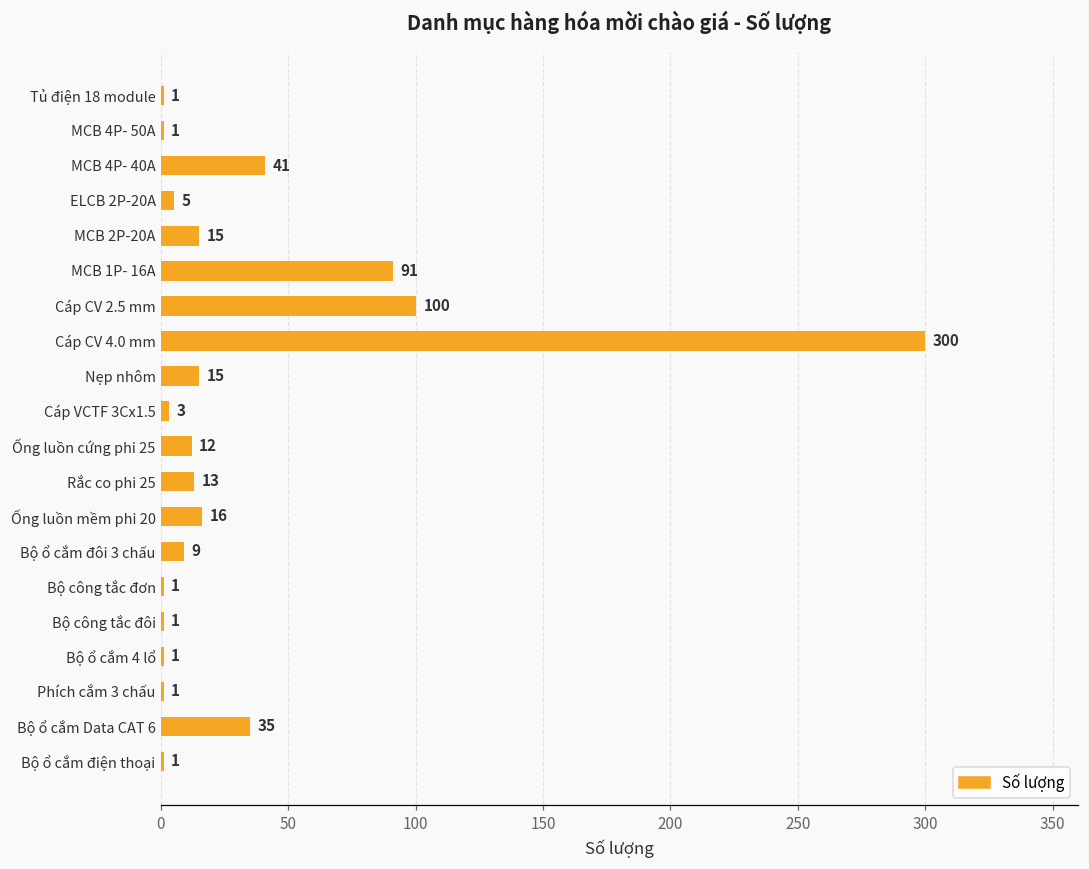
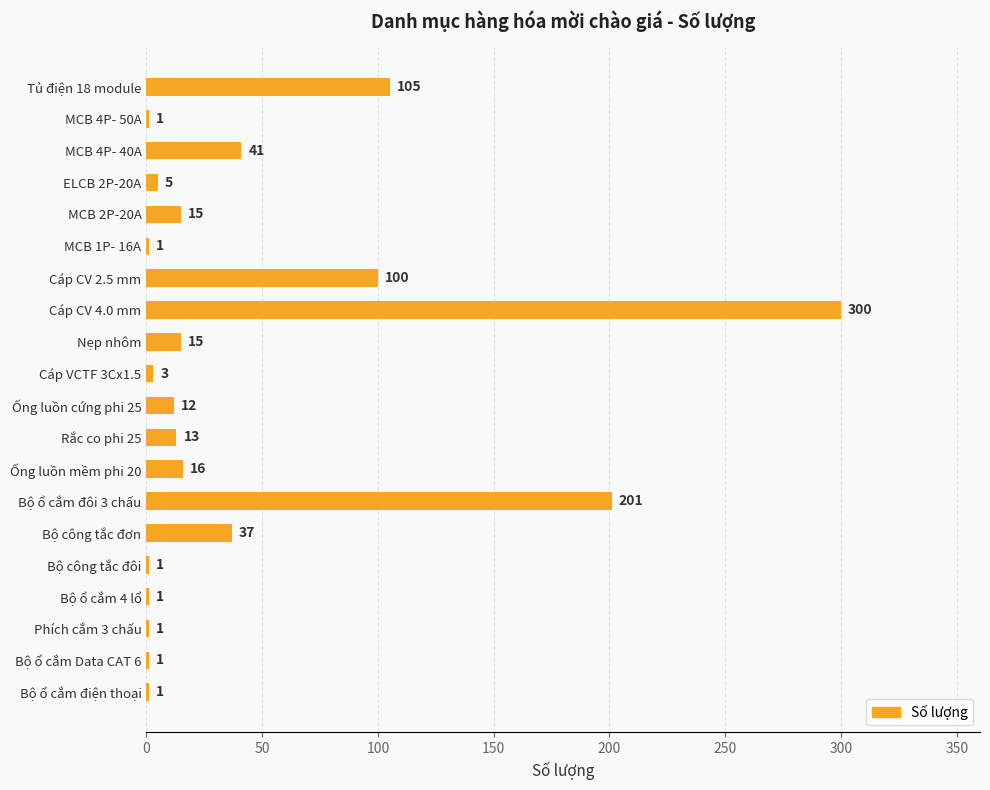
Tủ điện 18 module: 1 -> 105
MCB 1P- 16A: 91 -> 1
Bộ ổ cắm đôi 3 chấu: 9 -> 201
Bộ công tắc đơn: 1 -> 37
Bộ ổ cắm Data CAT 6: 35 -> 1
